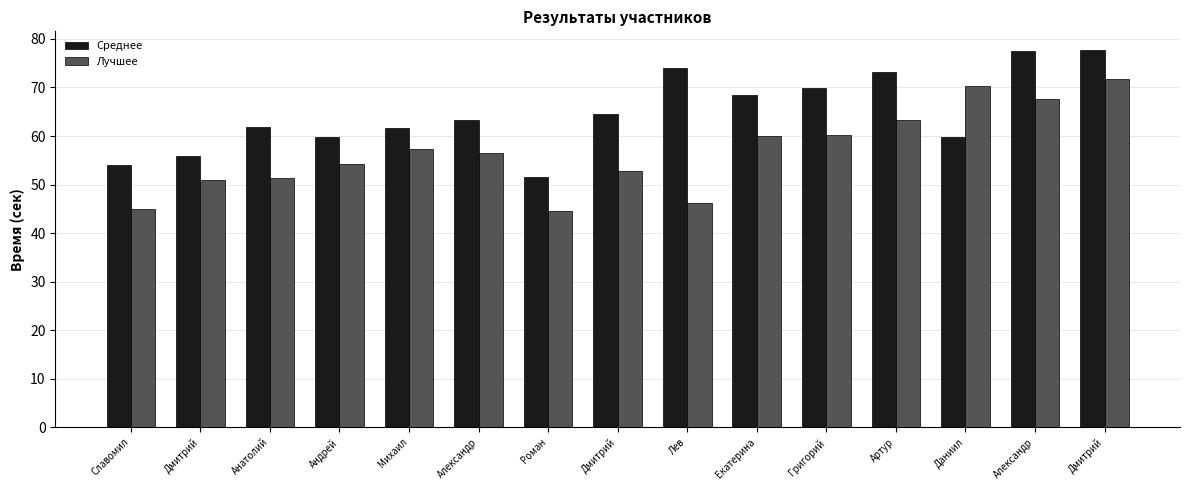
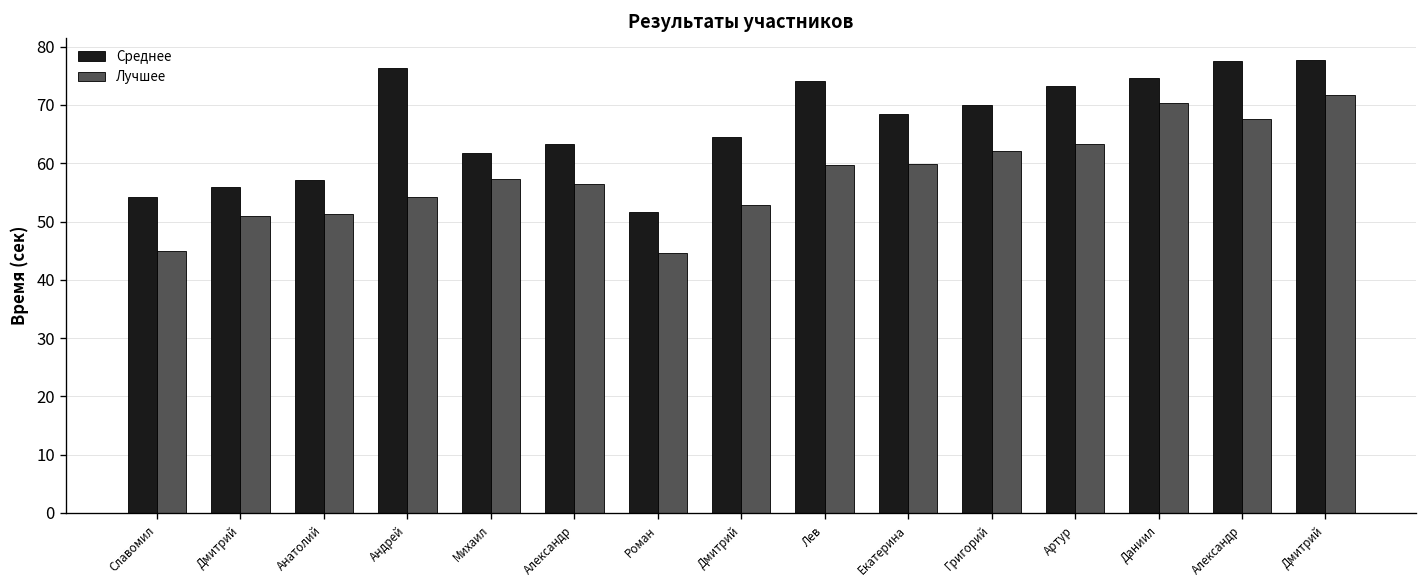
Среднее, Анатолий: 62 -> 57
Среднее, Андрей: 60 -> 76
Лучшее, Лев: 46 -> 60
Лучшее, Григорий: 60 -> 62
Среднее, Даниил: 60 -> 75
